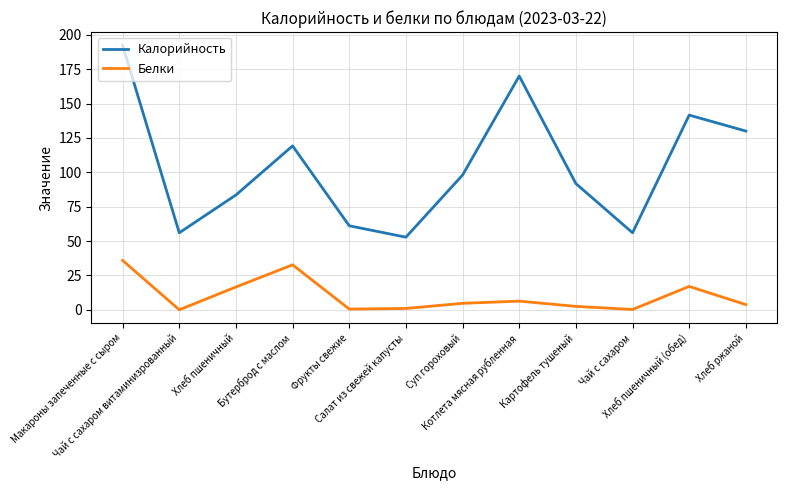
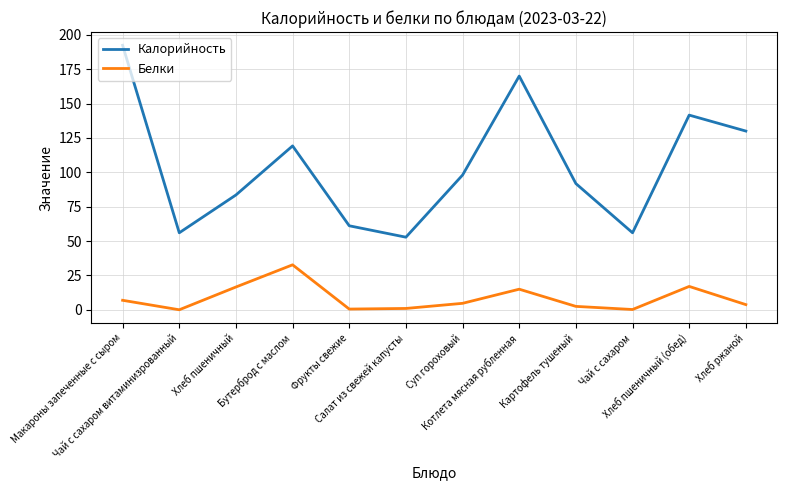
Белки, Макароны запеченные с сыром: 36 -> 7
Белки, Котлета мясная рубленная: 6 -> 15
